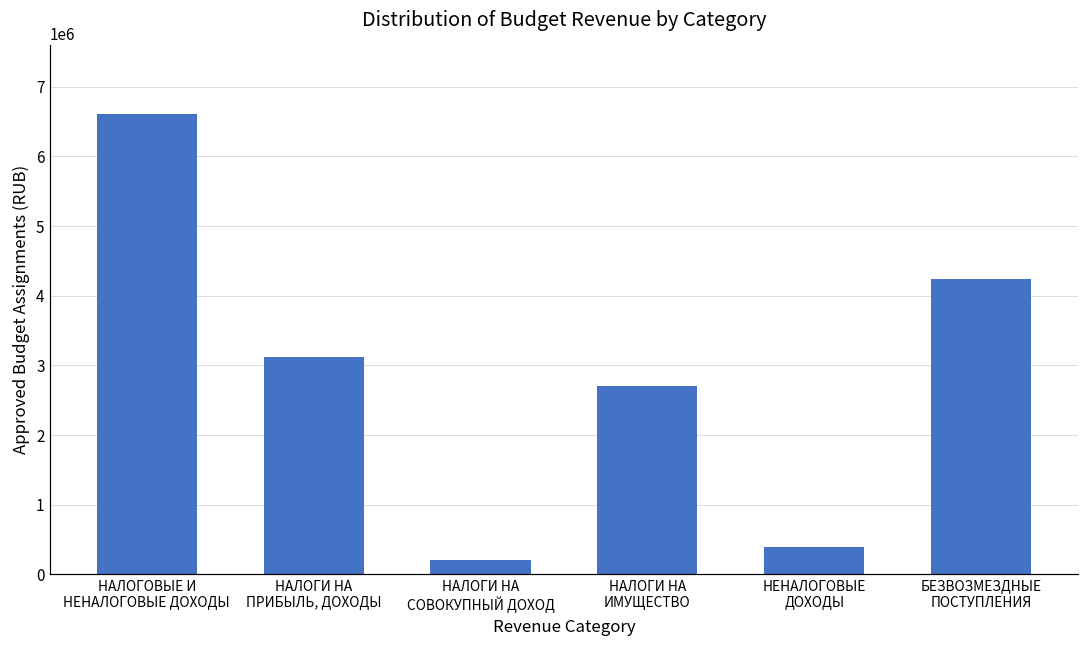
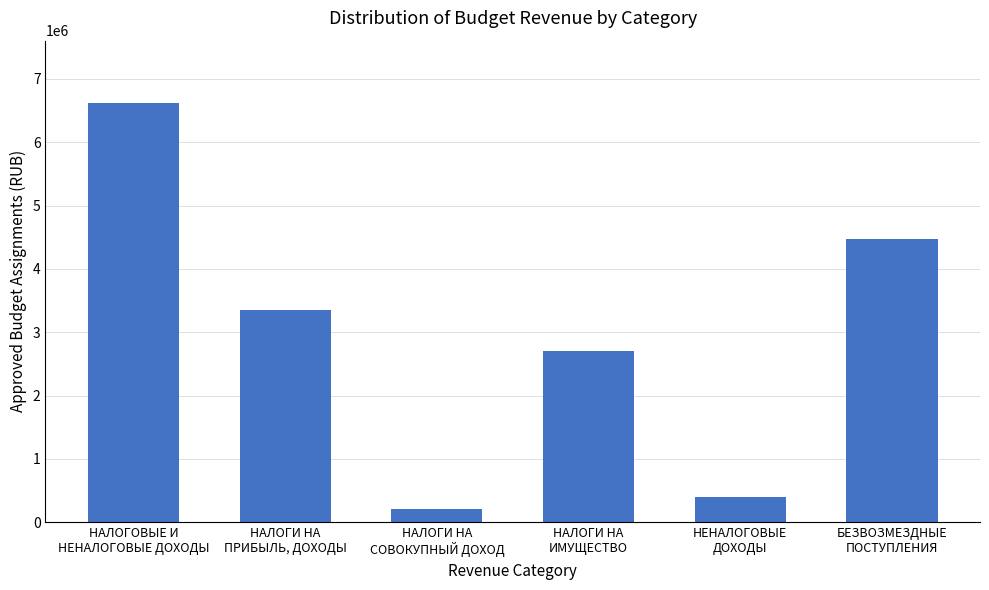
НАЛОГИ НА ПРИБЫЛЬ, ДОХОДЫ: 3100000 -> 3400000
БЕЗВОЗМЕЗДНЫЕ ПОСТУПЛЕНИЯ: 4200000 -> 4500000
